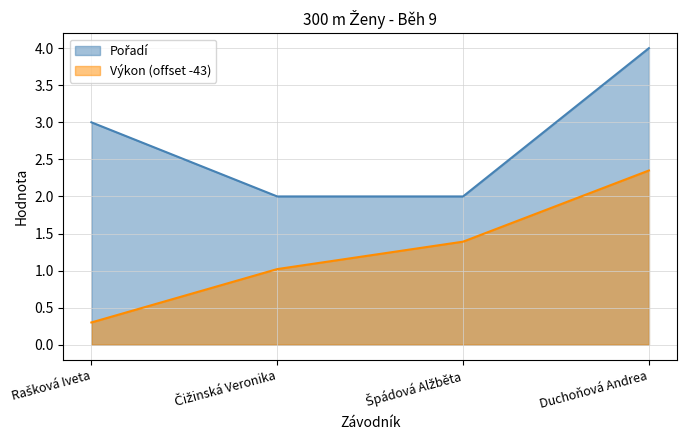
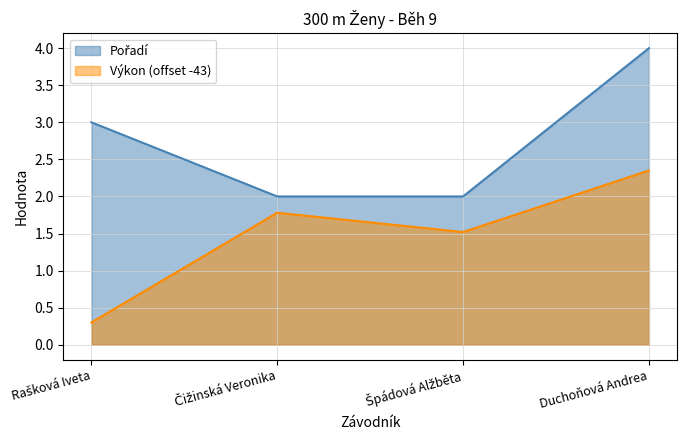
Výkon (offset -43), Čižinská Veronika: 1.0 -> 1.8
Výkon (offset -43), Špádová Alžběta: 1.4 -> 1.5
